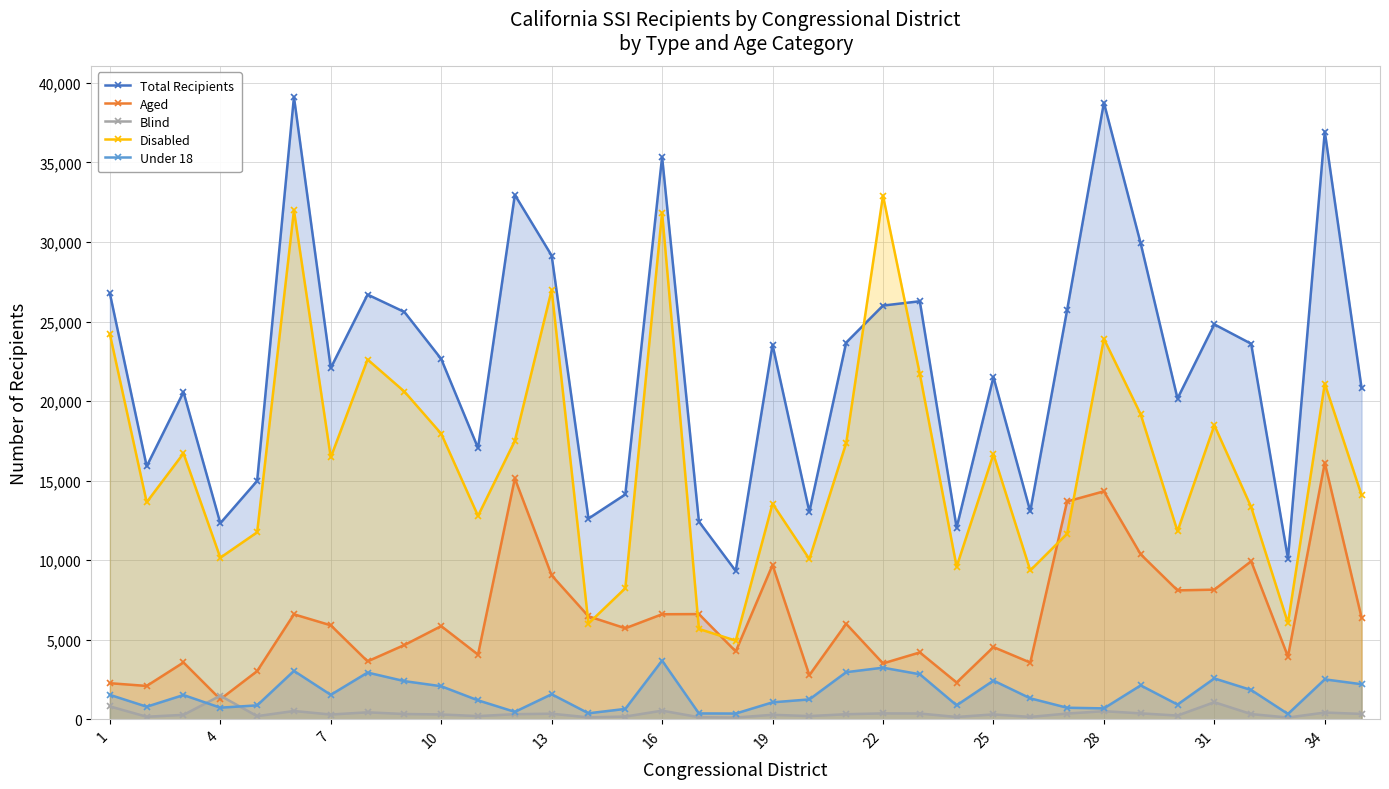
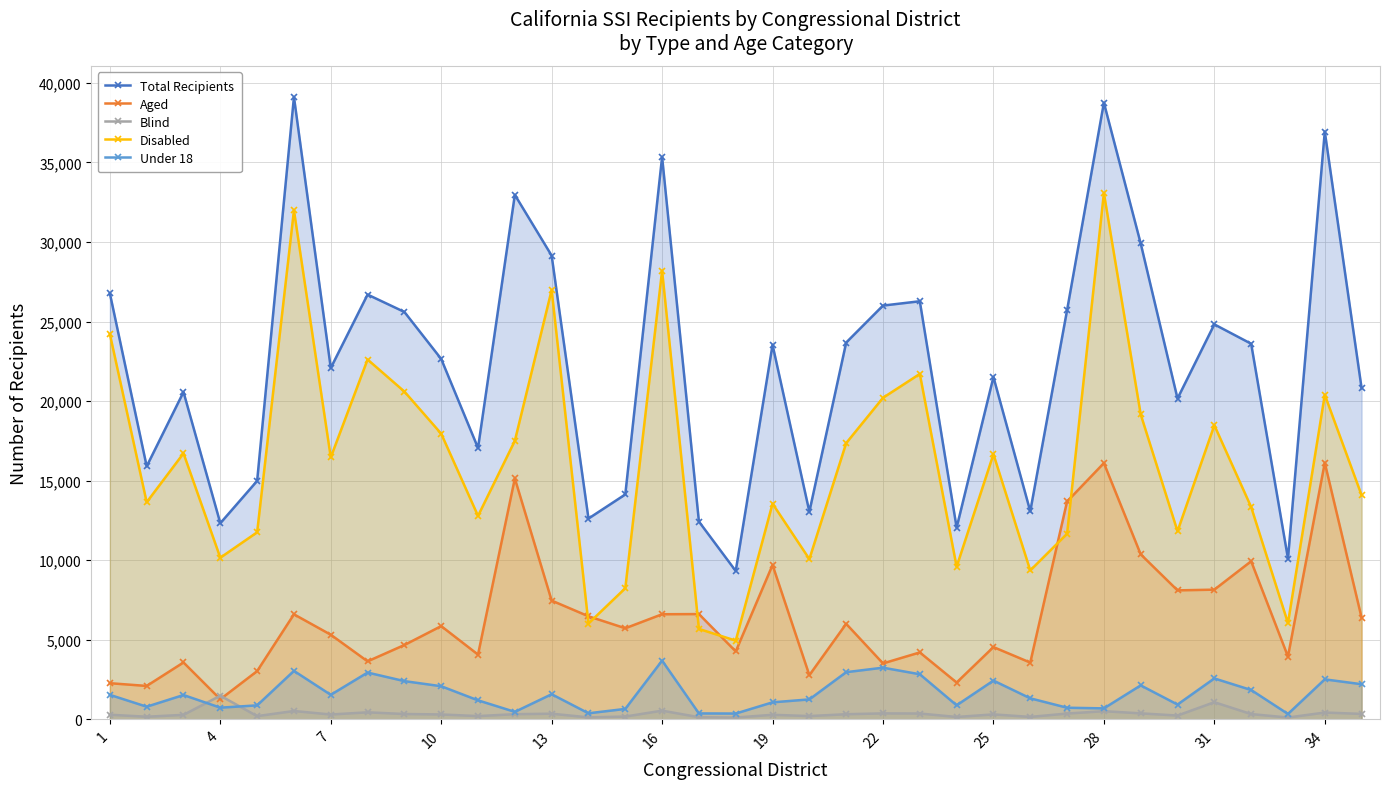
Blind, 1: 800 -> 300
Aged, 7: 5,900 -> 5,300
Aged, 13: 9,000 -> 7,500
Disabled, 16: 31,800 -> 28,200
Disabled, 22: 32,900 -> 20,200
Aged, 28: 14,300 -> 16,100
Disabled, 28: 23,900 -> 33,100
Disabled, 34: 21,100 -> 20,400
